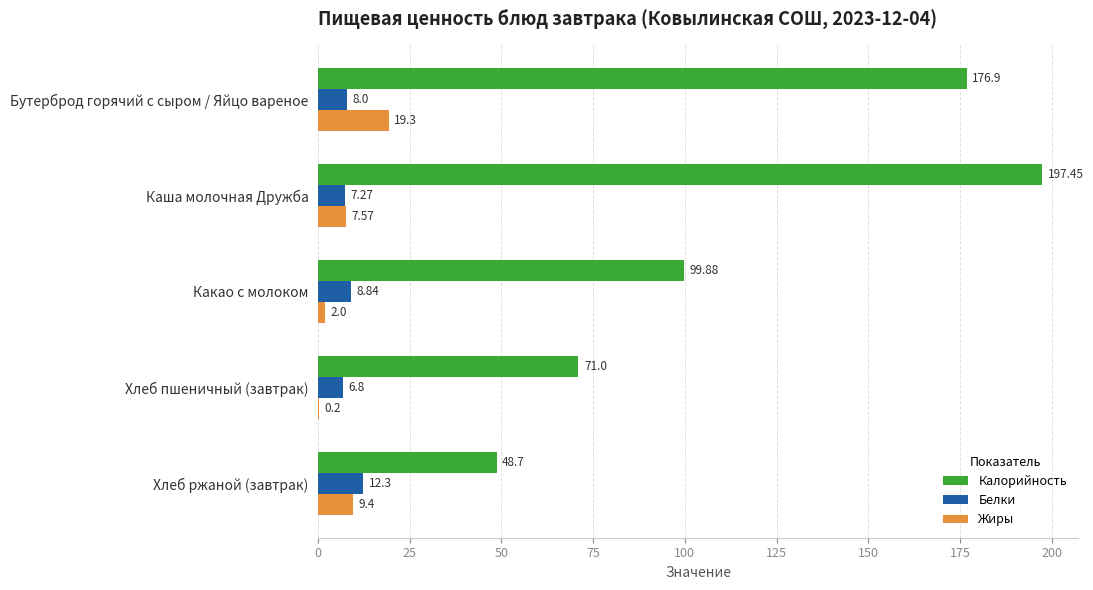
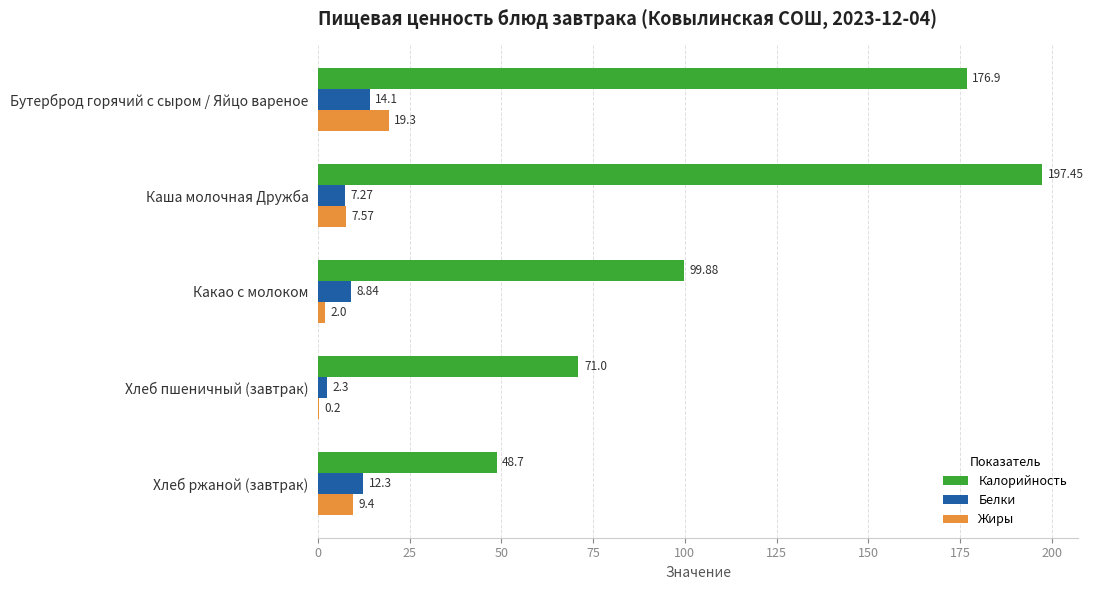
Белки, Бутерброд горячий с сыром / Яйцо вареное: 8.0 -> 14.1
Белки, Хлеб пшеничный (завтрак): 6.8 -> 2.3
